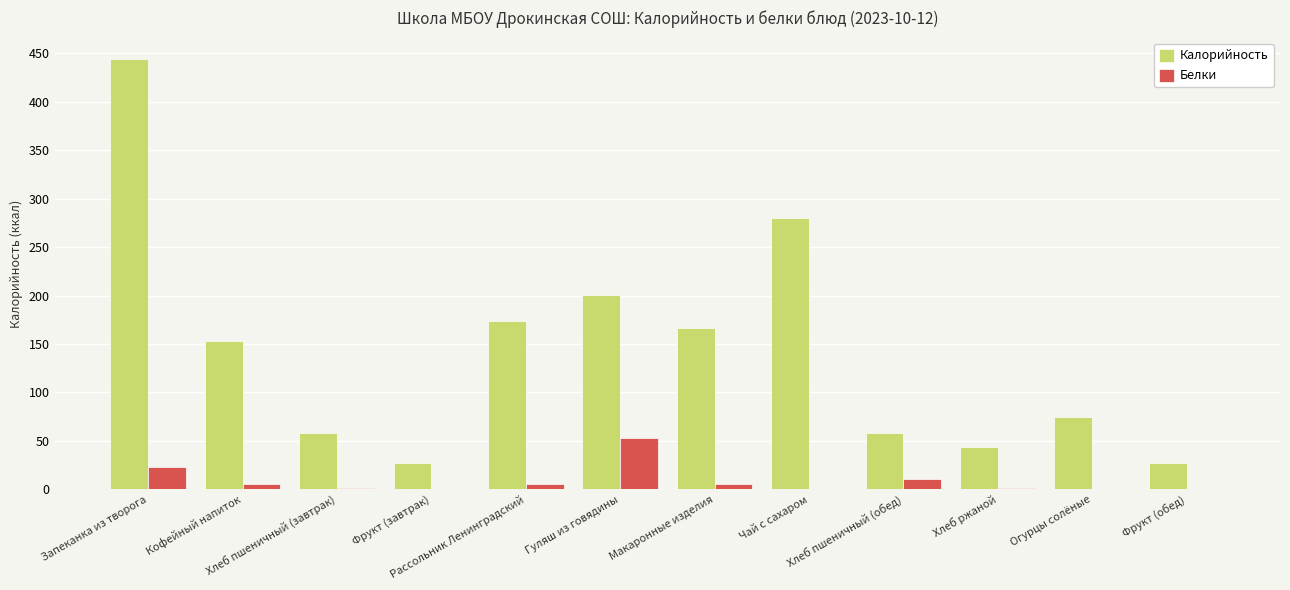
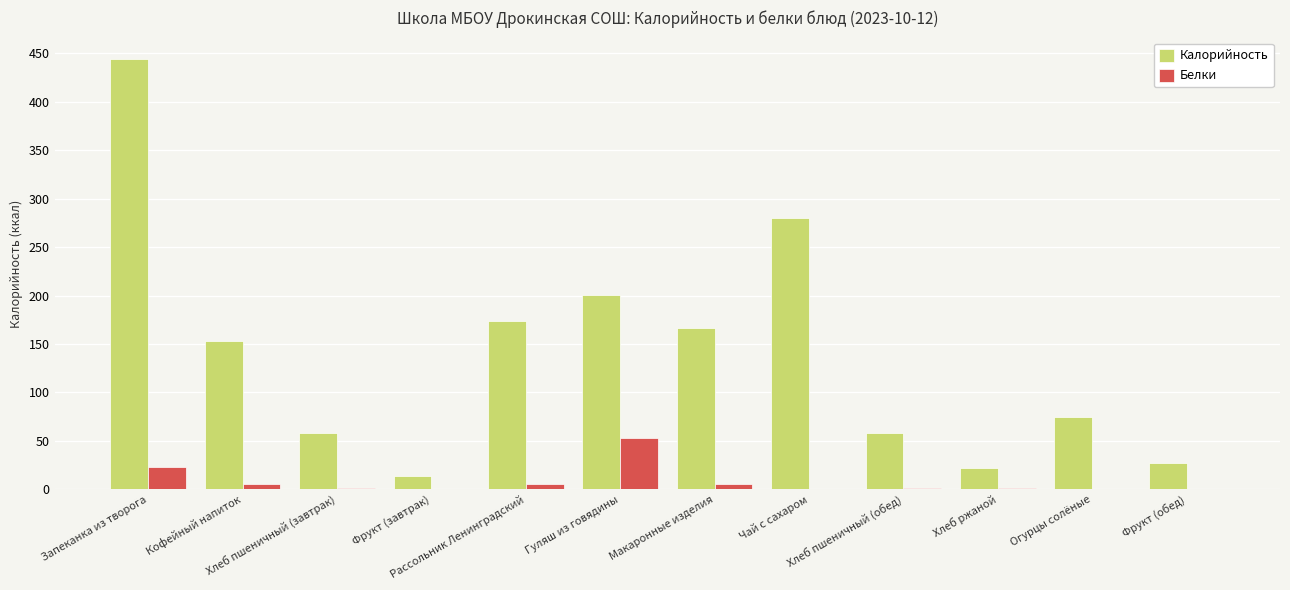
Калорийность, Фрукт (завтрак): 30 -> 10
Белки, Хлеб пшеничный (обед): 10 -> 0
Калорийность, Хлеб ржаной: 40 -> 20
